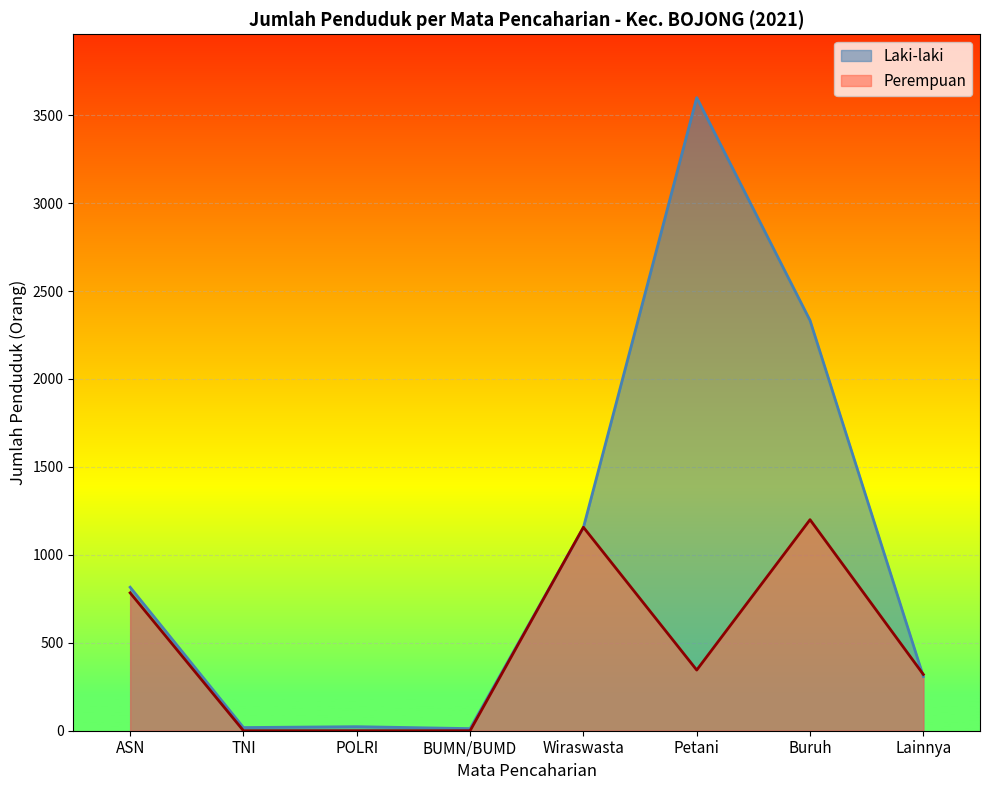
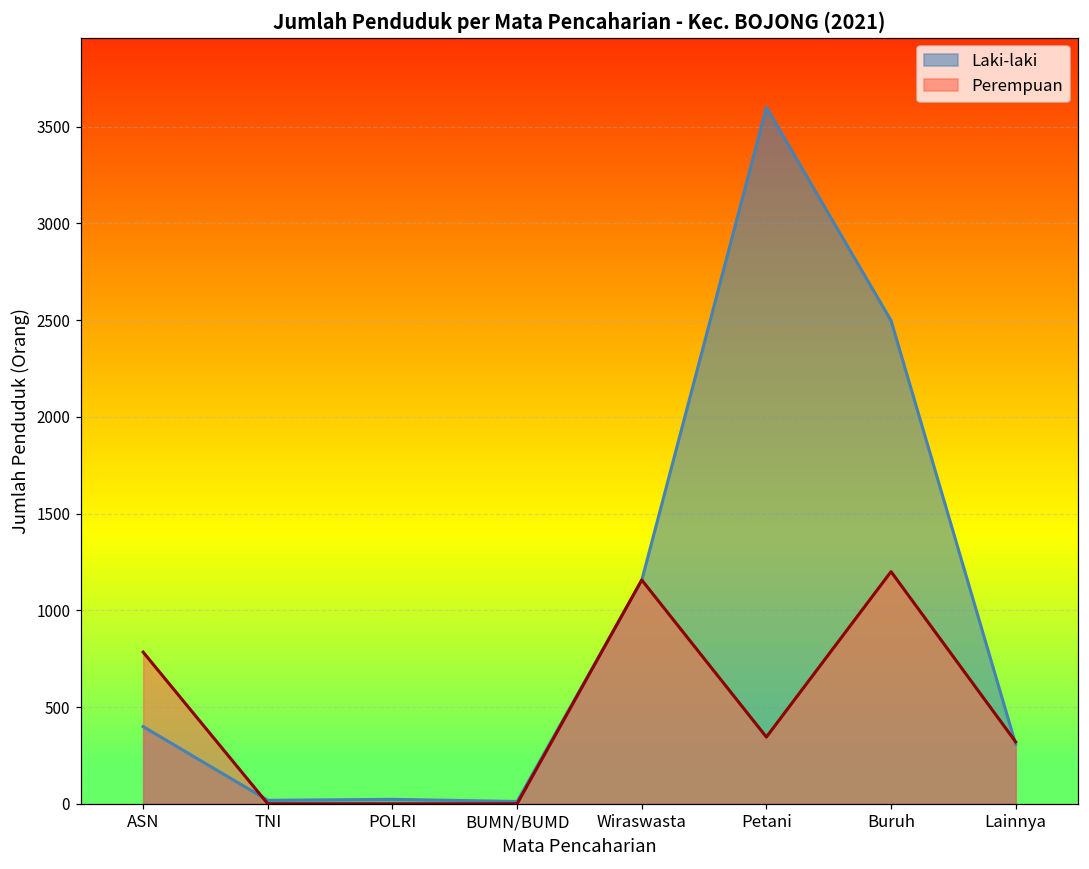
Laki-laki, ASN: 820 -> 400
Laki-laki, Buruh: 2330 -> 2500
